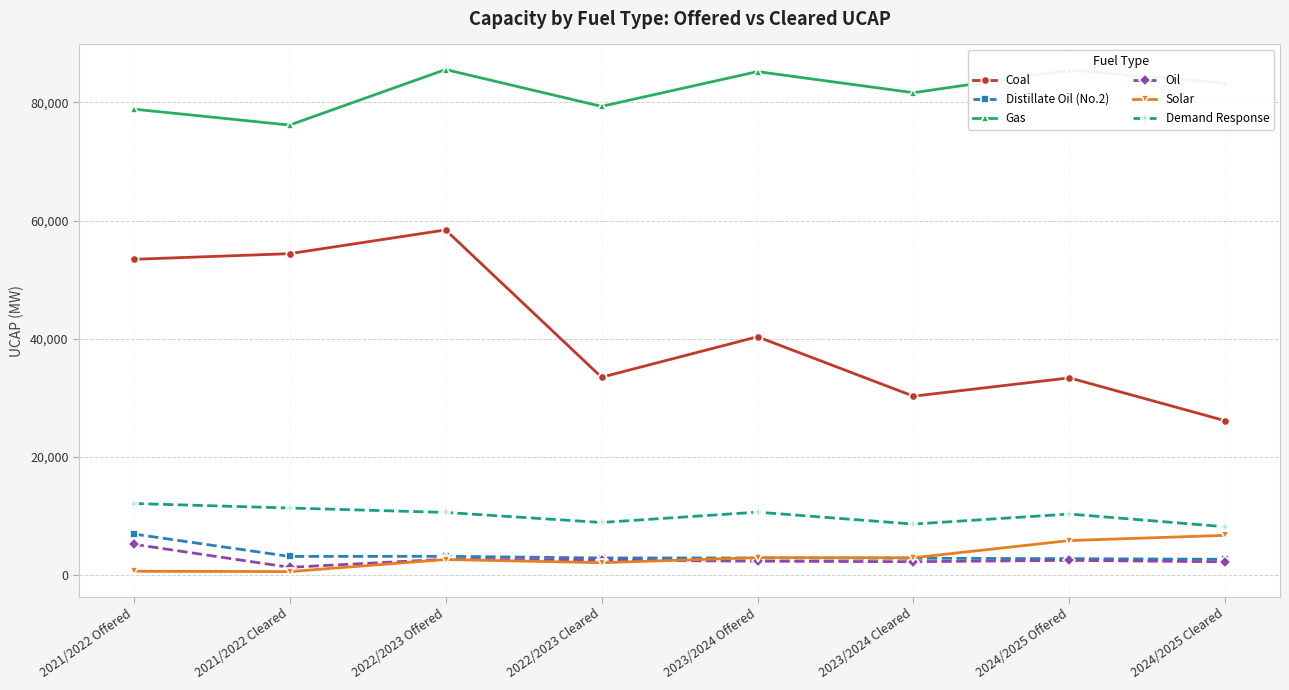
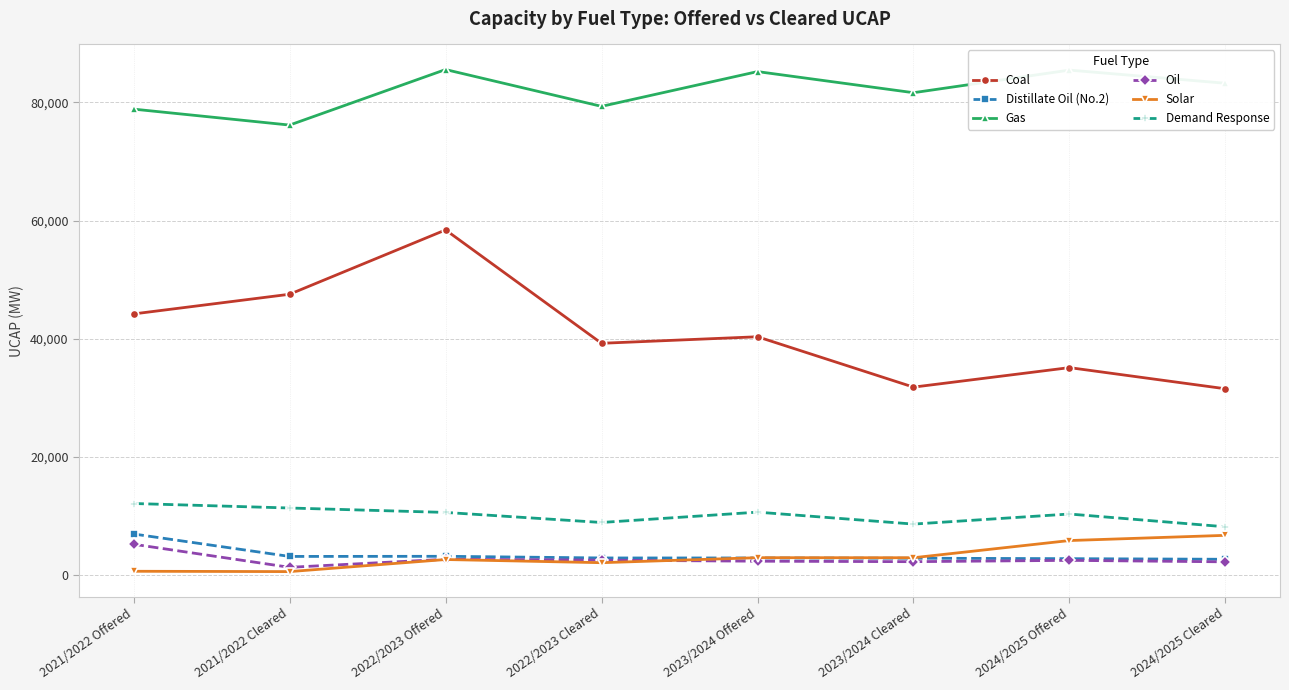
Coal, 2021/2022 Offered: 53,000 -> 44,000
Coal, 2021/2022 Cleared: 54,000 -> 48,000
Coal, 2022/2023 Cleared: 33,000 -> 39,000
Coal, 2023/2024 Cleared: 30,000 -> 32,000
Coal, 2024/2025 Offered: 33,000 -> 35,000
Coal, 2024/2025 Cleared: 26,000 -> 32,000
